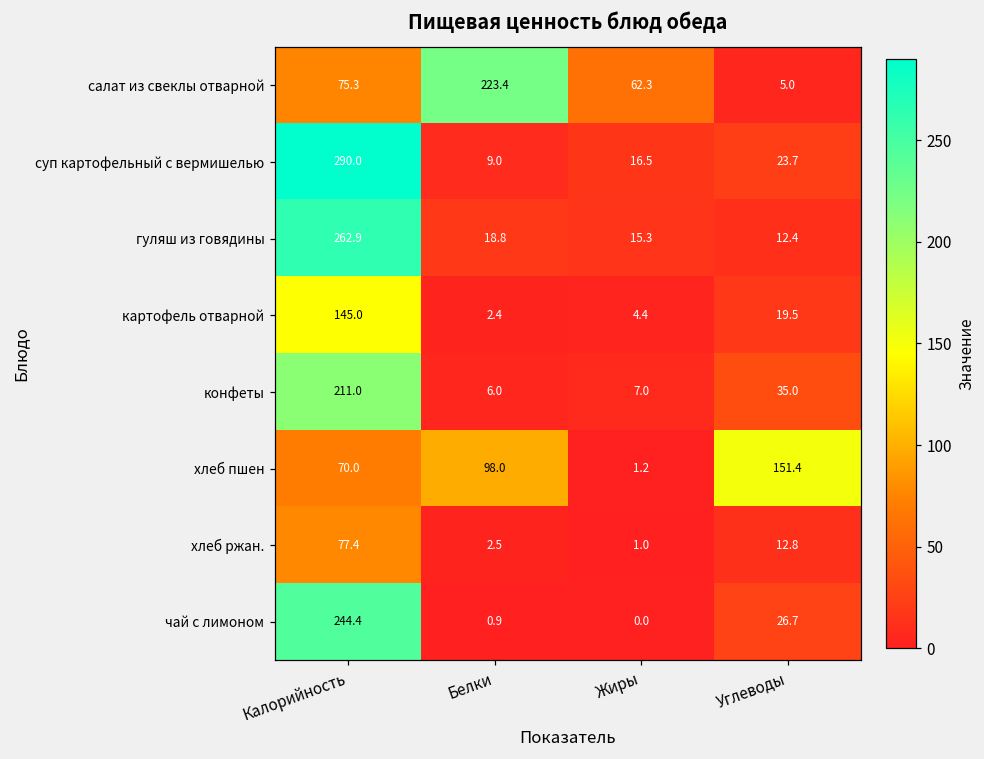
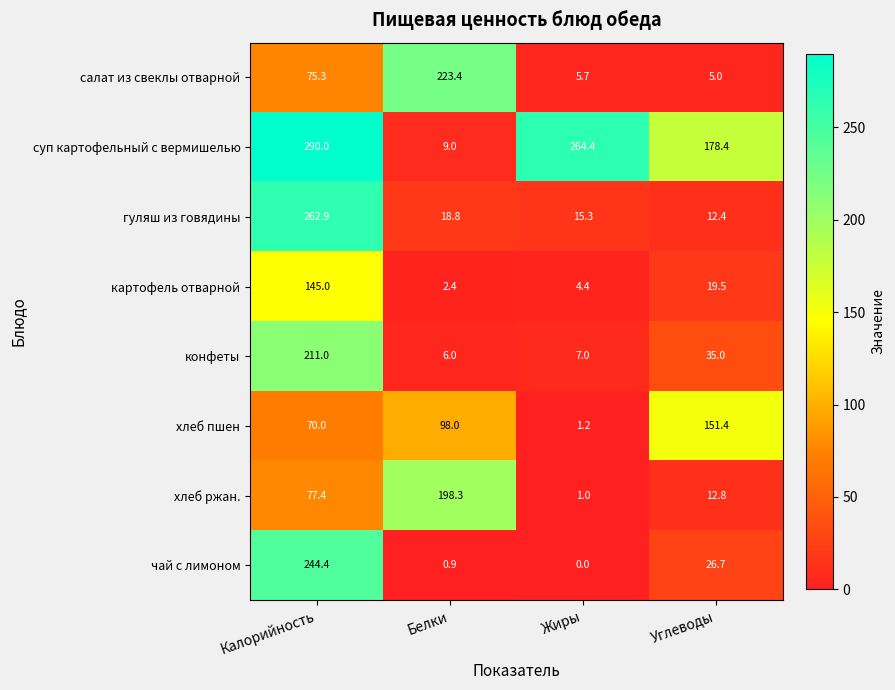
салат из свеклы отварной, Жиры: 62.3 -> 5.7
суп картофельный с вермишелью, Жиры: 16.5 -> 264.4
суп картофельный с вермишелью, Углеводы: 23.7 -> 178.4
хлеб ржан., Белки: 2.5 -> 198.3
